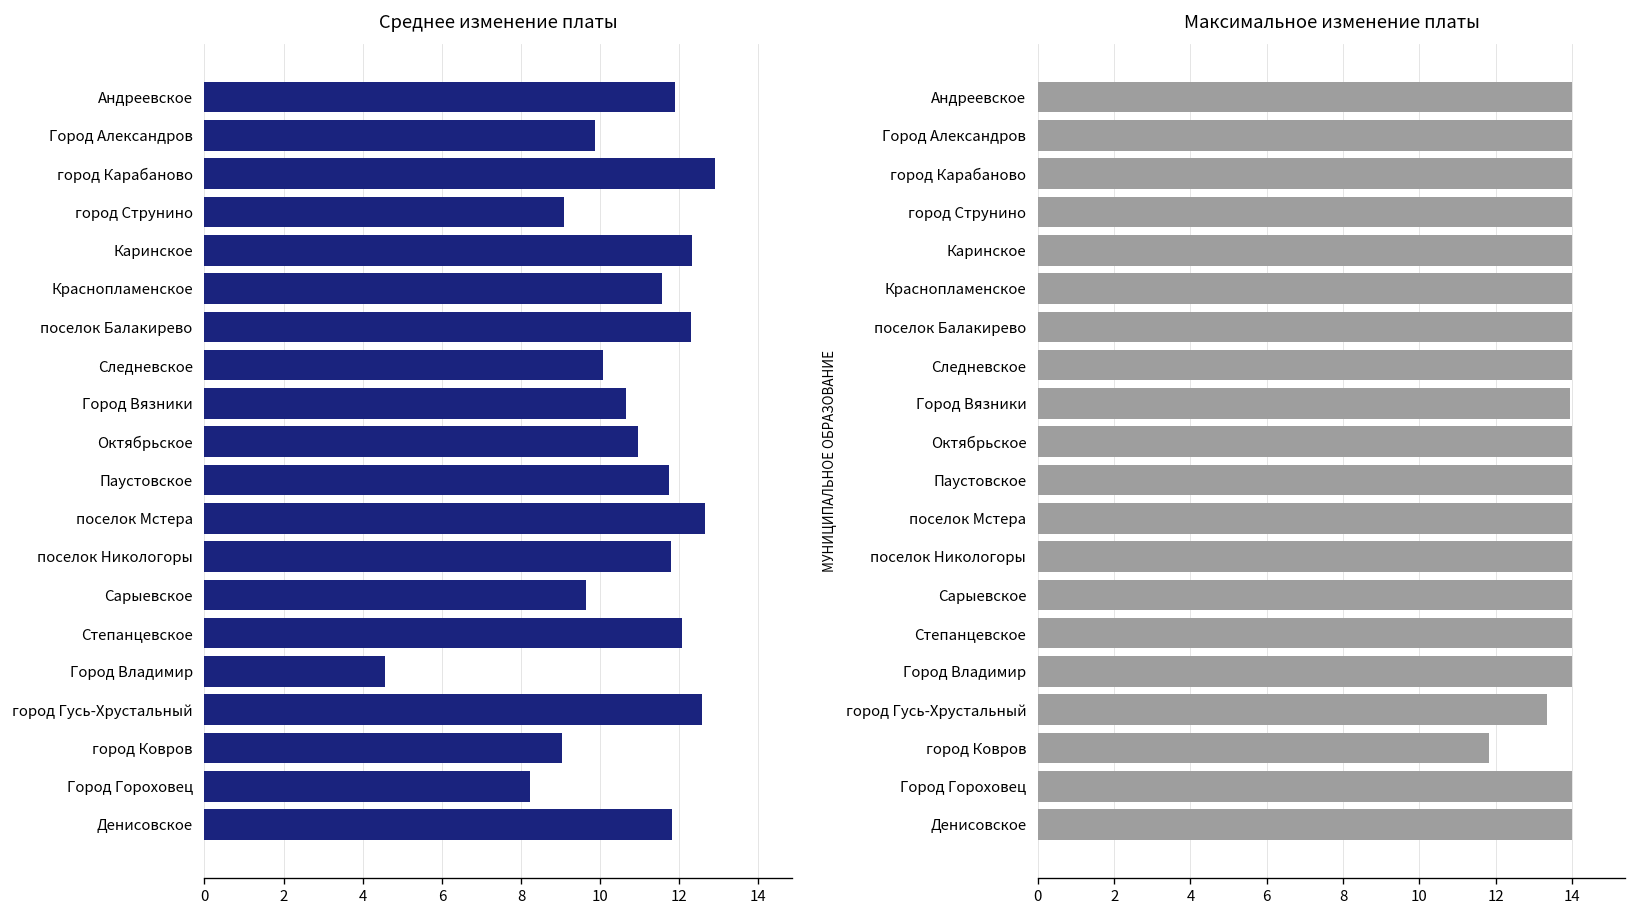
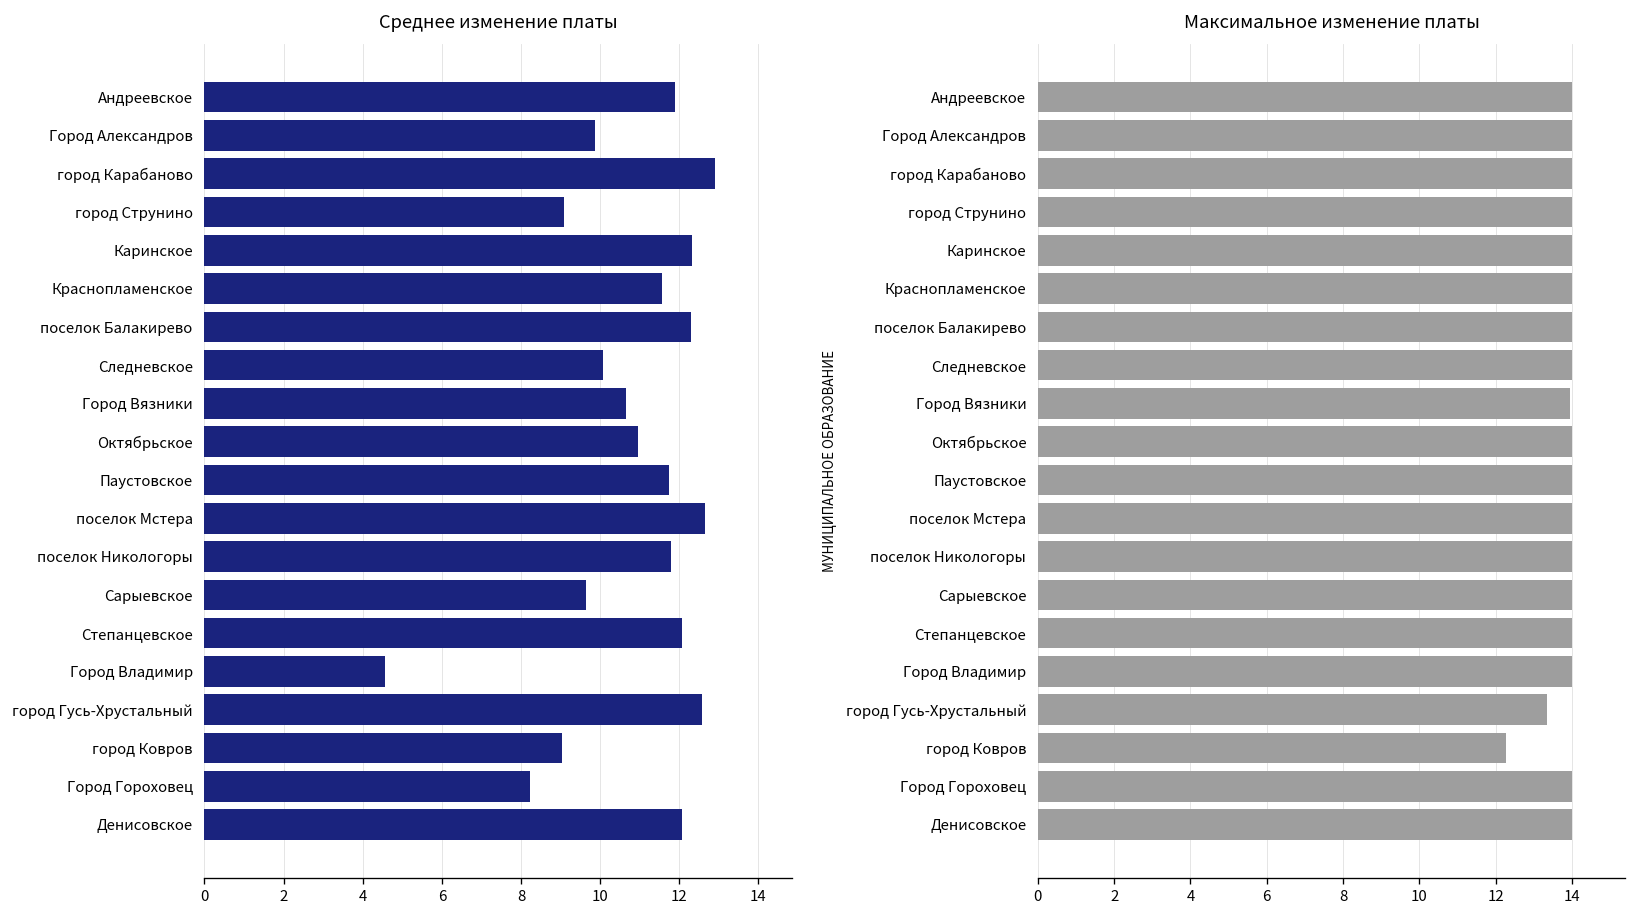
Среднее изменение платы, Денисовское: 11.8 -> 12.1
Максимальное изменение платы, город Ковров: 11.8 -> 12.3
